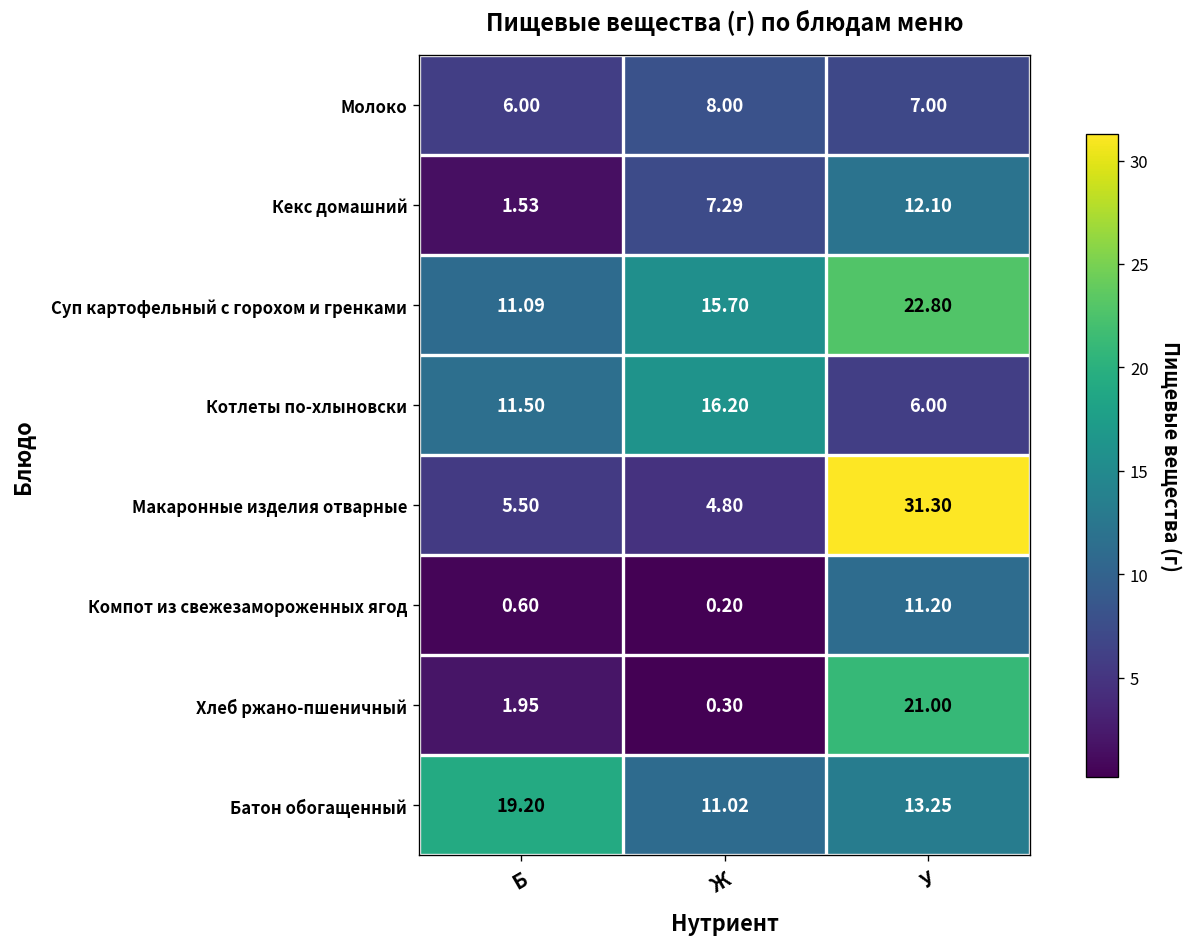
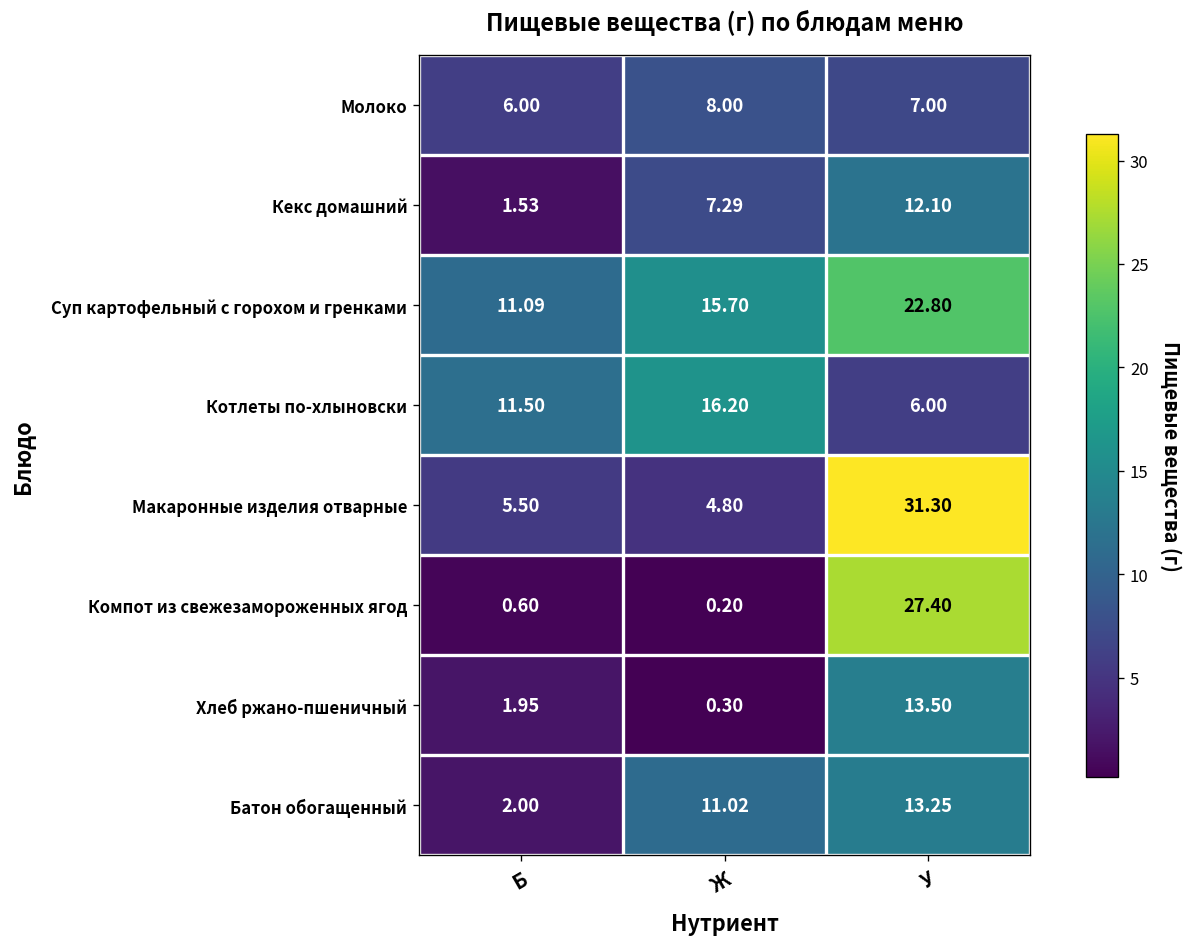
Компот из свежезамороженных ягод, У: 11.20 -> 27.40
Хлеб ржано-пшеничный, У: 21.00 -> 13.50
Батон обогащенный, Б: 19.20 -> 2.00
